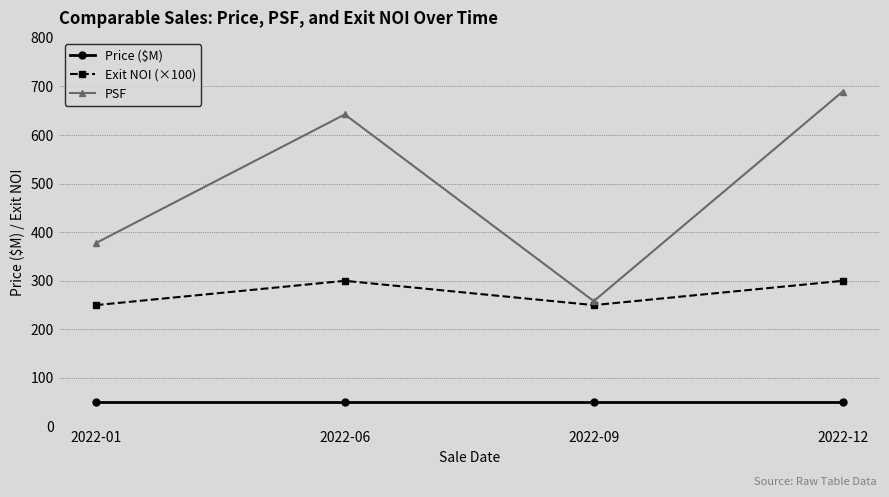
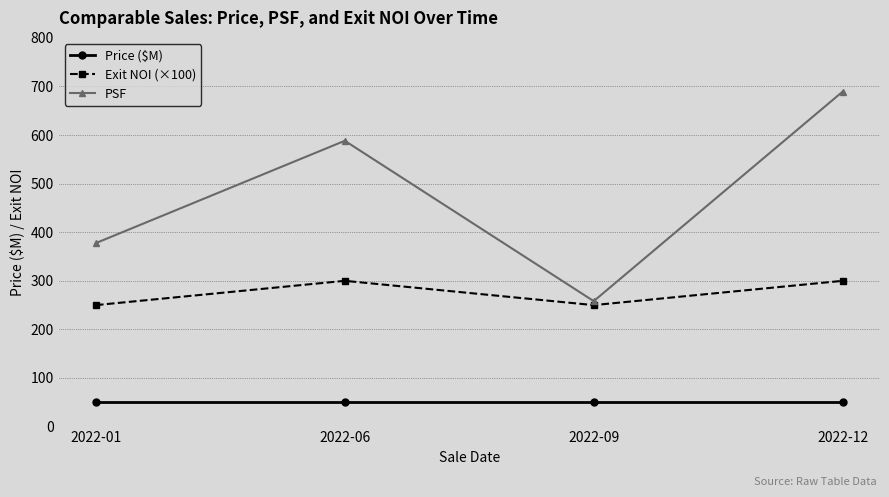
PSF, 2022-06: 640 -> 590
